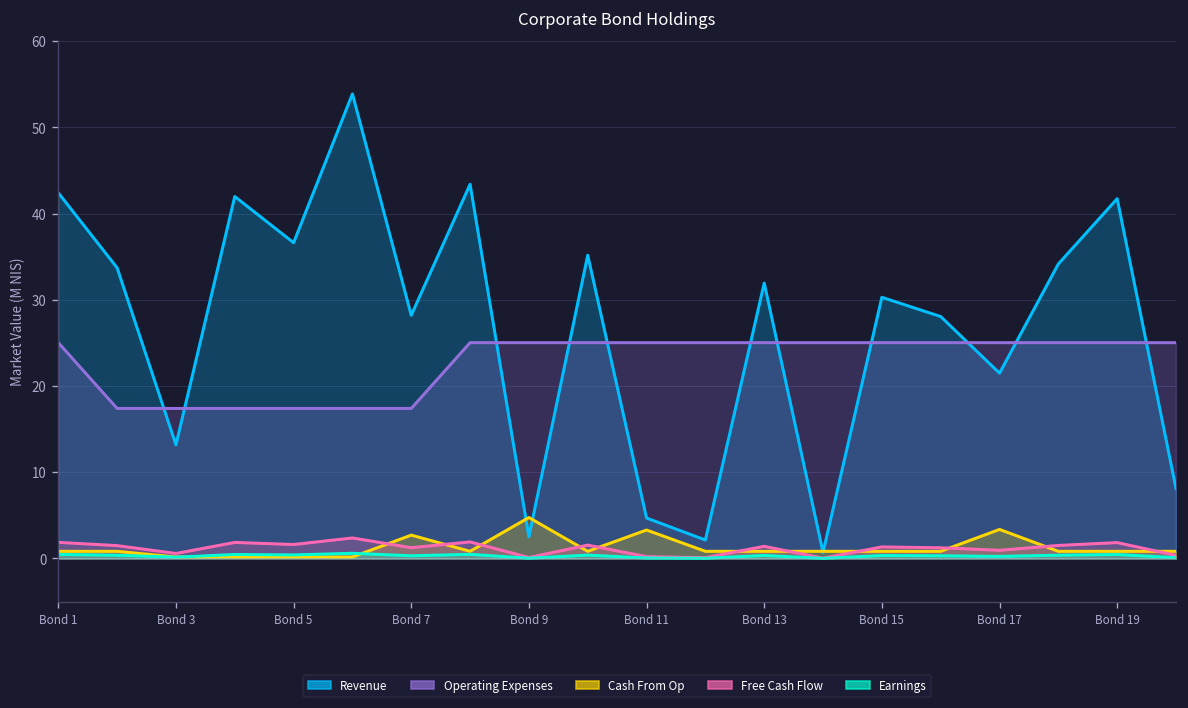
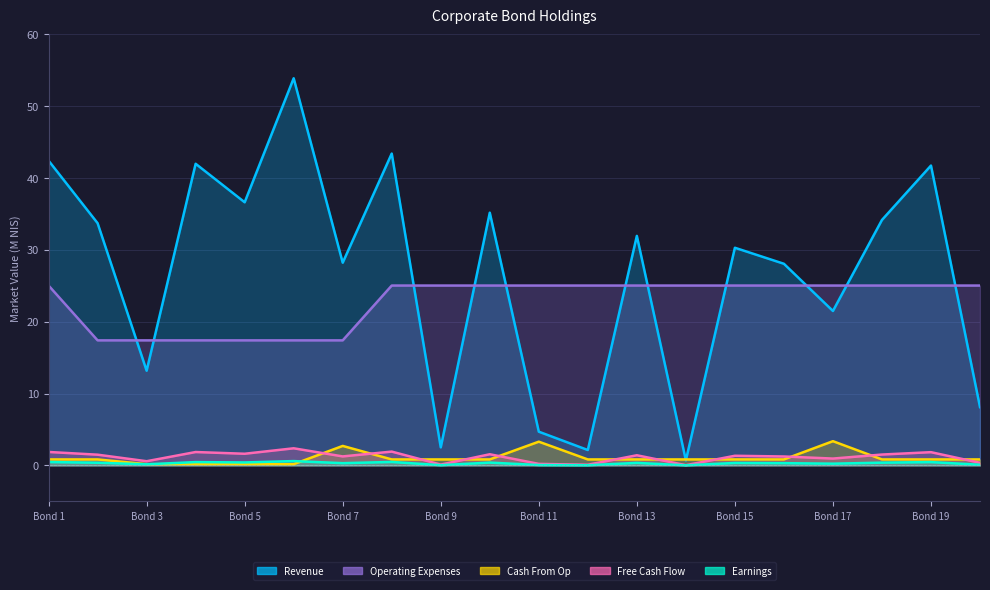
Cash From Op, Bond 9: 5 -> 1
